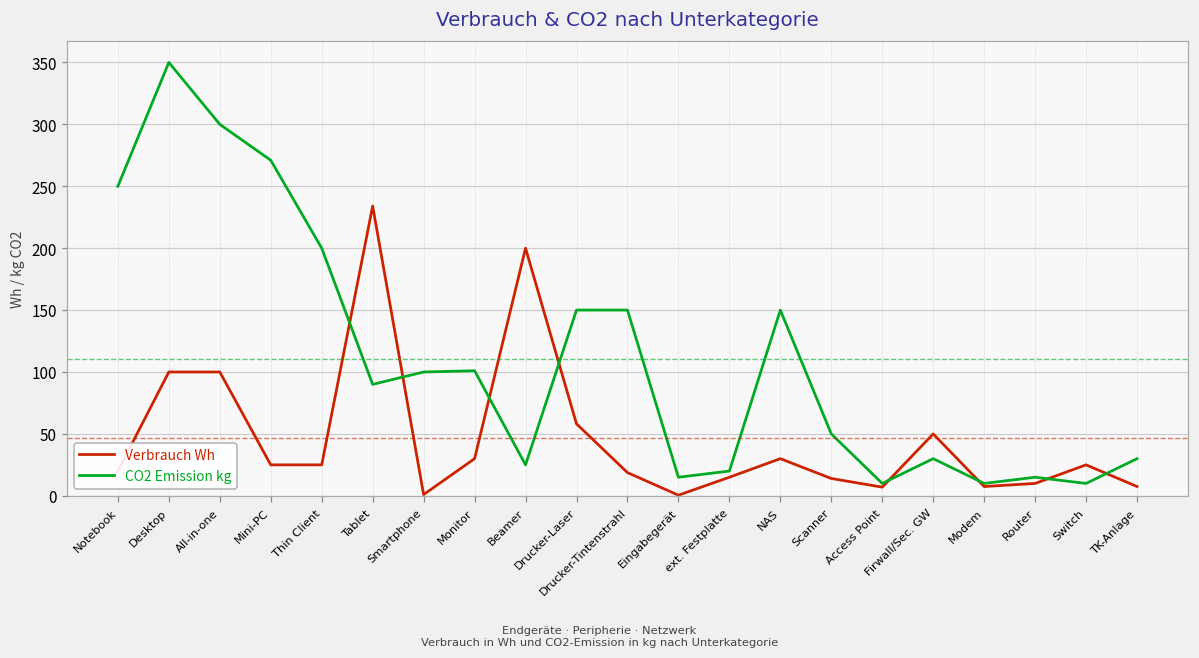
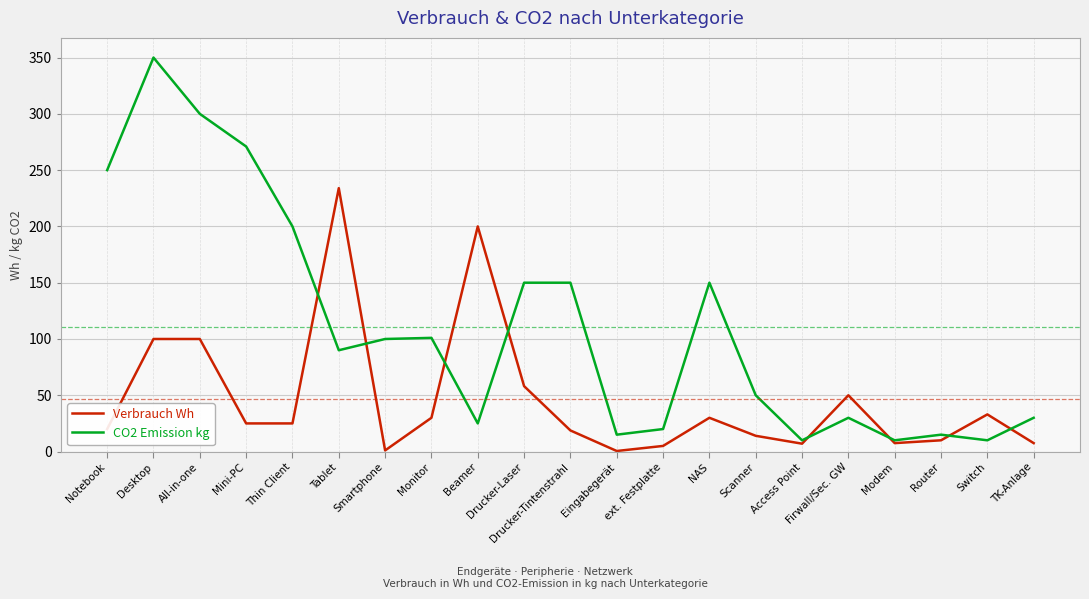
Verbrauch Wh, ext. Festplatte: 15 -> 5
Verbrauch Wh, Switch: 25 -> 33
